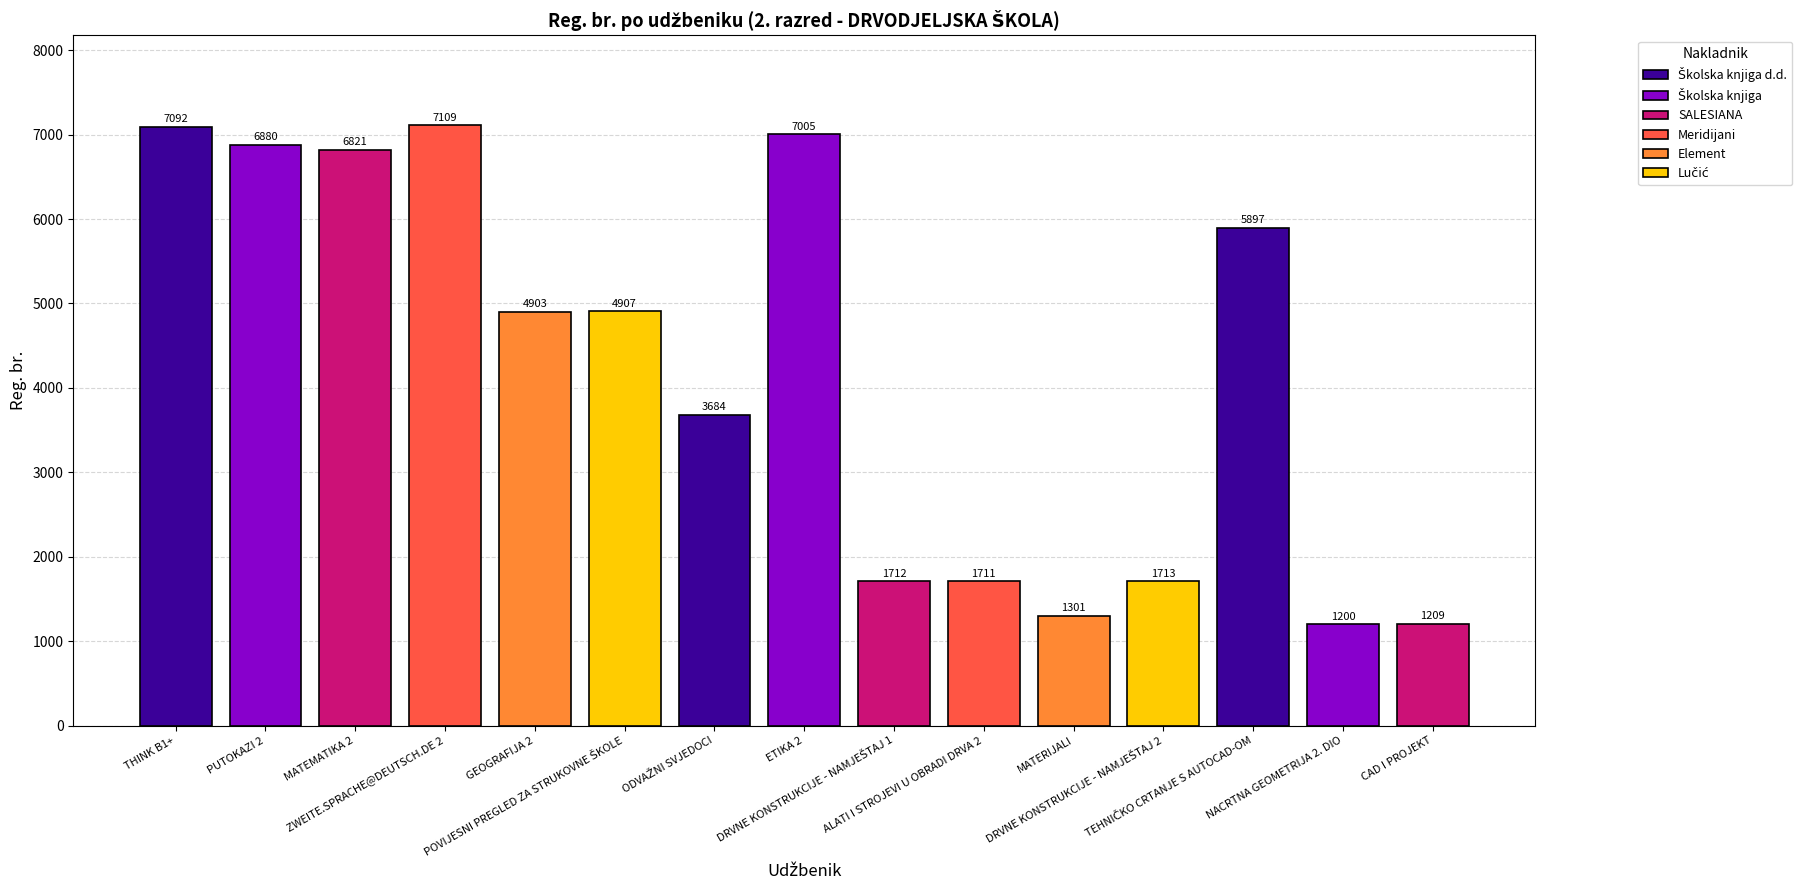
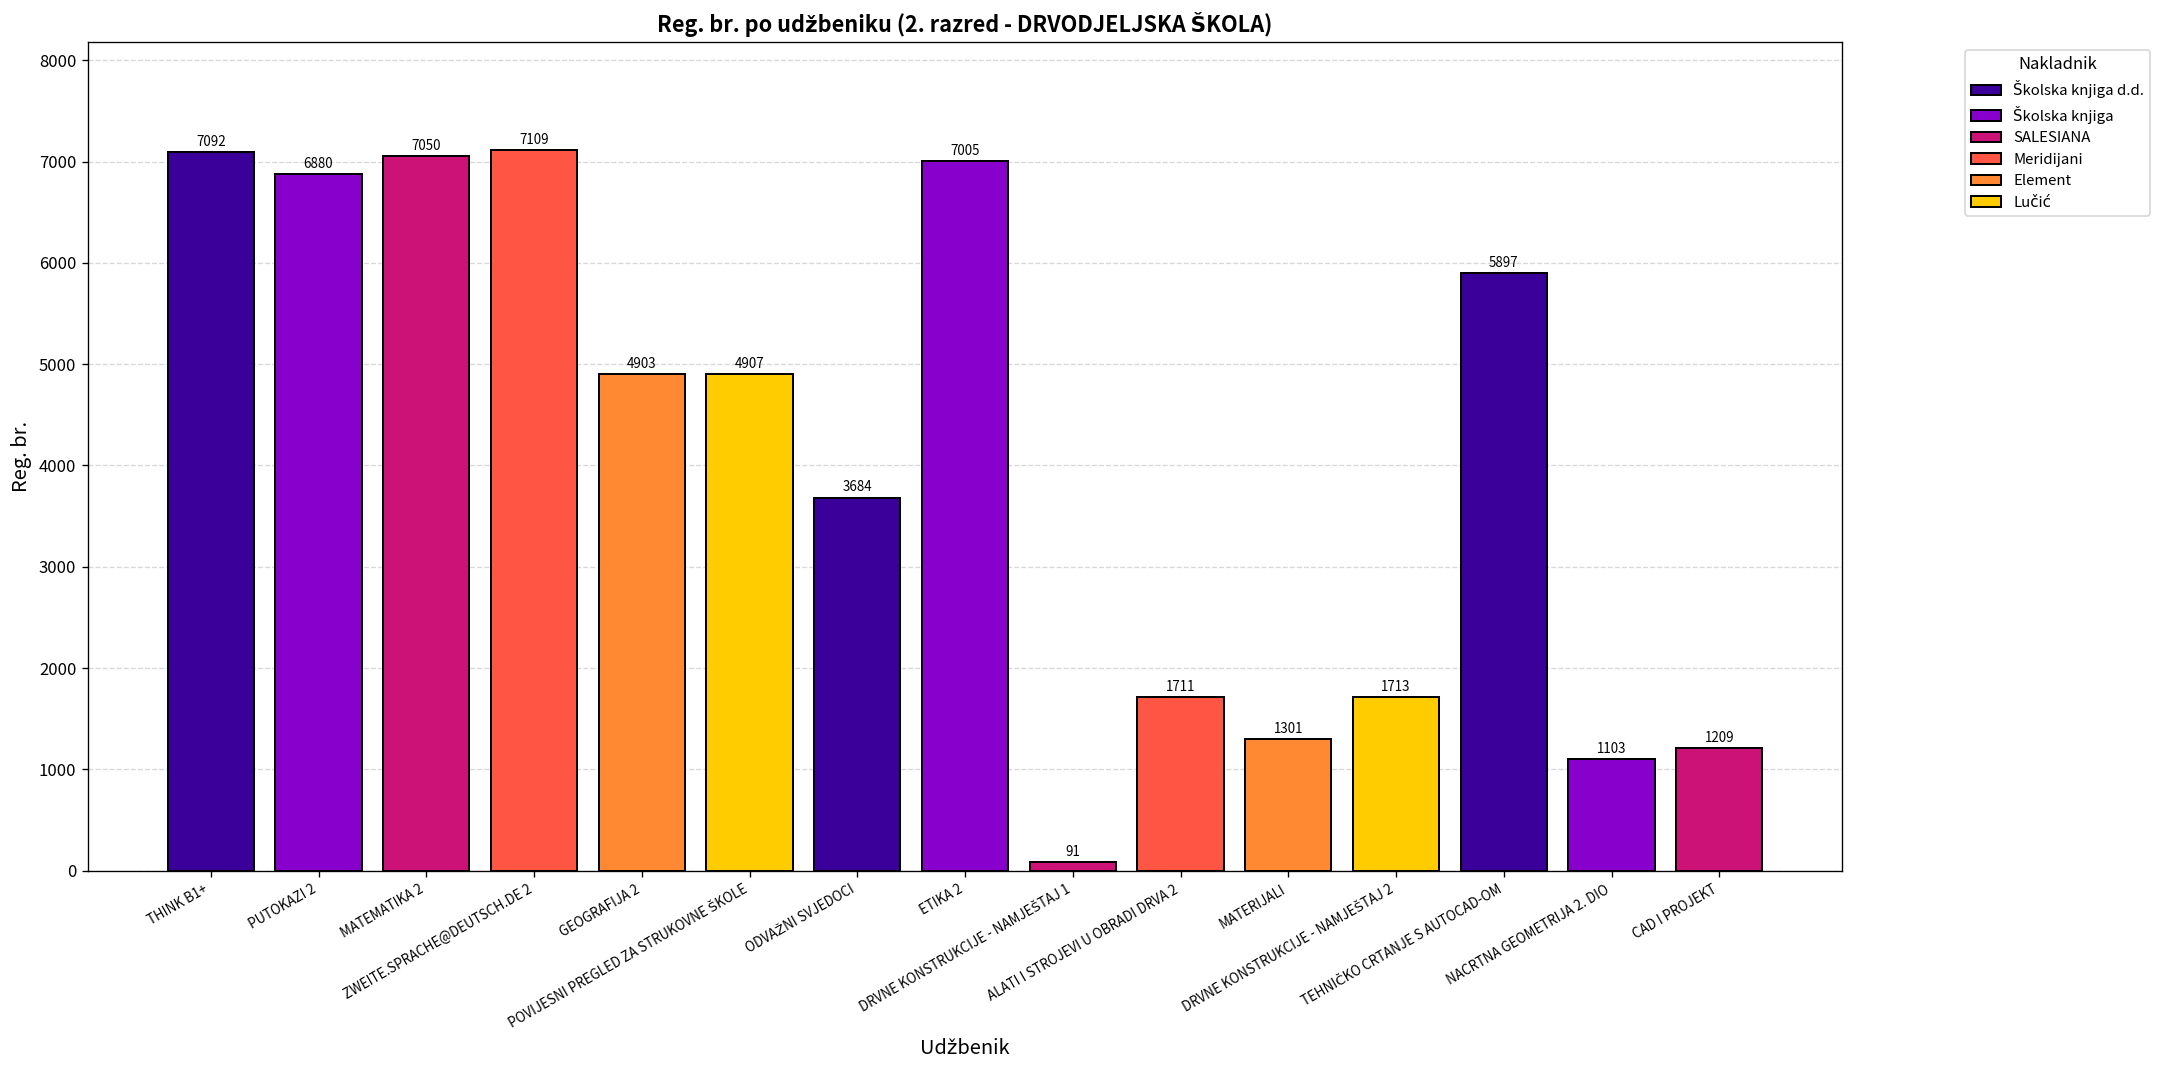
MATEMATIKA 2: 6821 -> 7050
DRVNE KONSTRUKCIJE - NAMJEŠTAJ 1: 1712 -> 91
NACRTNA GEOMETRIJA 2. DIO: 1200 -> 1103
